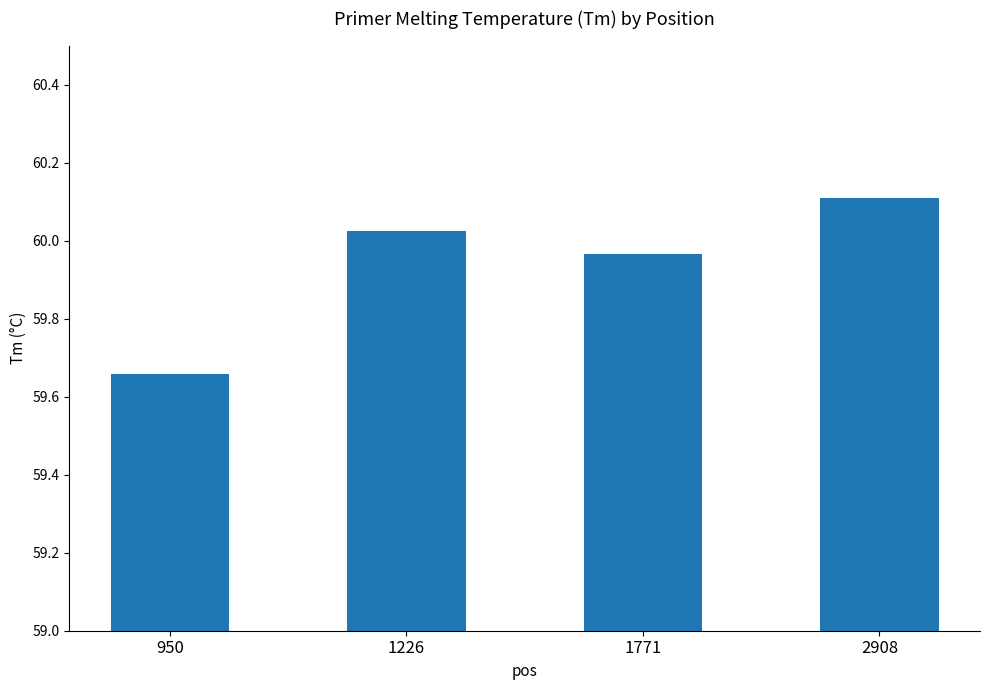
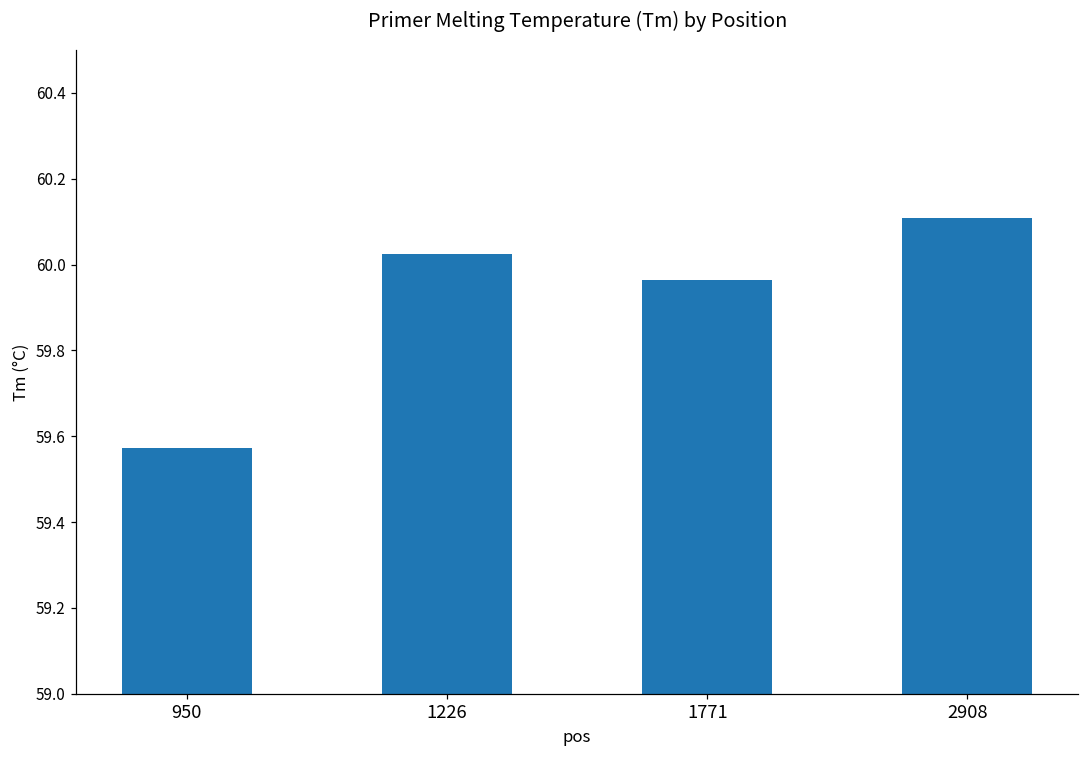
950: 59.66 -> 59.57
